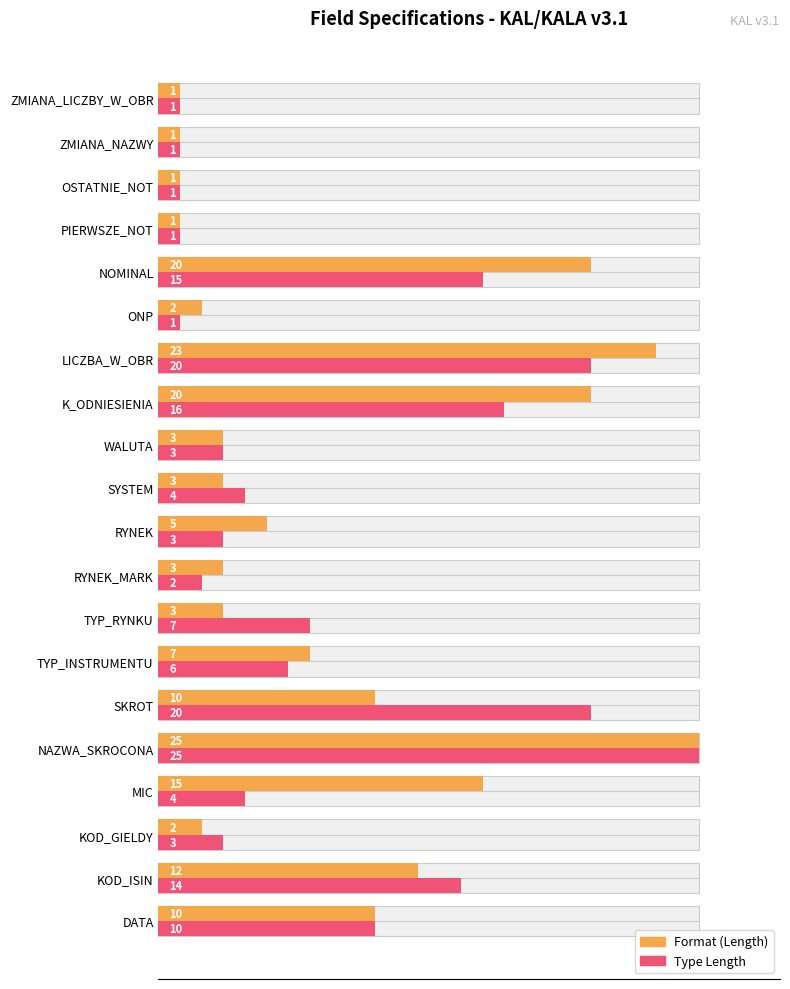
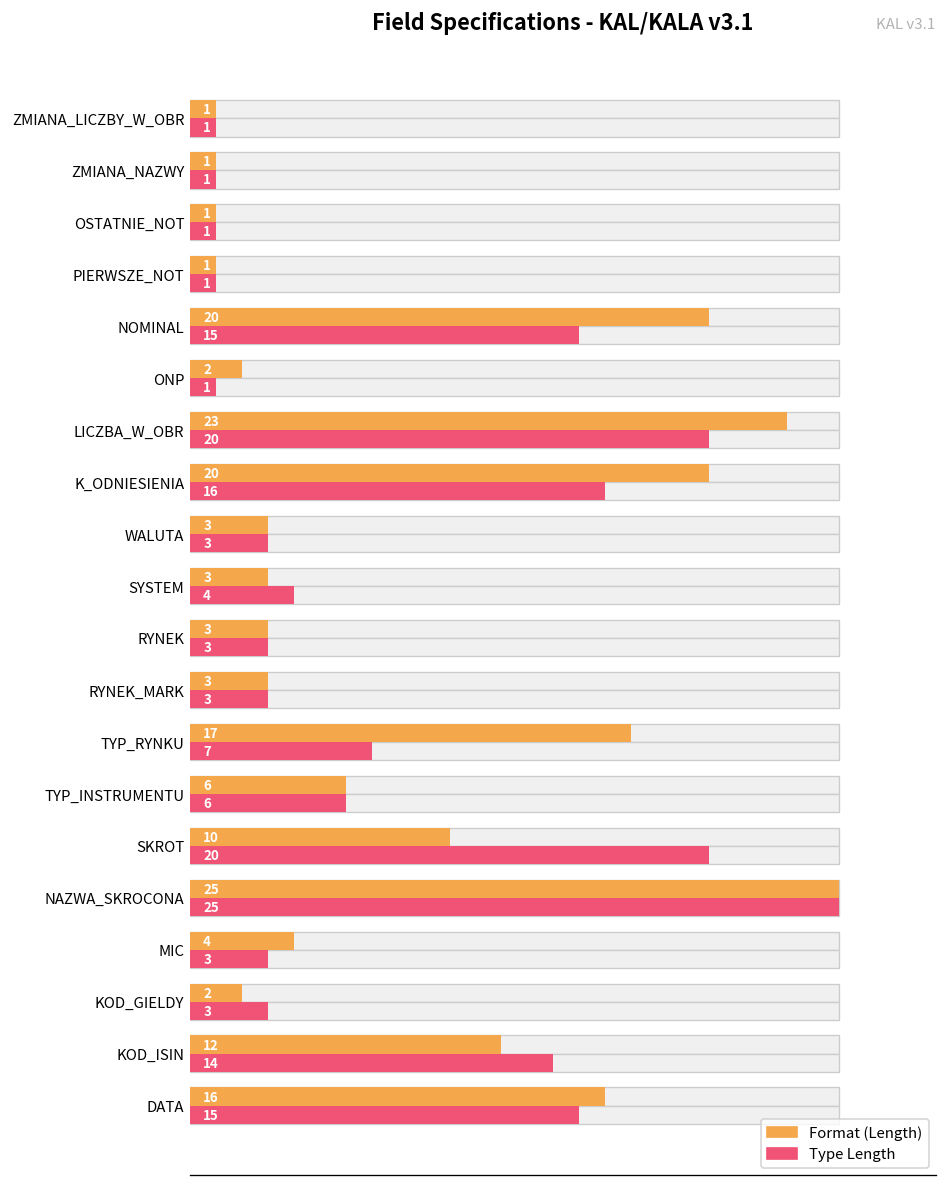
Format (Length), RYNEK: 5 -> 3
Type Length, RYNEK_MARK: 2 -> 3
Format (Length), TYP_RYNKU: 3 -> 17
Format (Length), TYP_INSTRUMENTU: 7 -> 6
Format (Length), MIC: 15 -> 4
Type Length, MIC: 4 -> 3
Format (Length), DATA: 10 -> 16
Type Length, DATA: 10 -> 15
